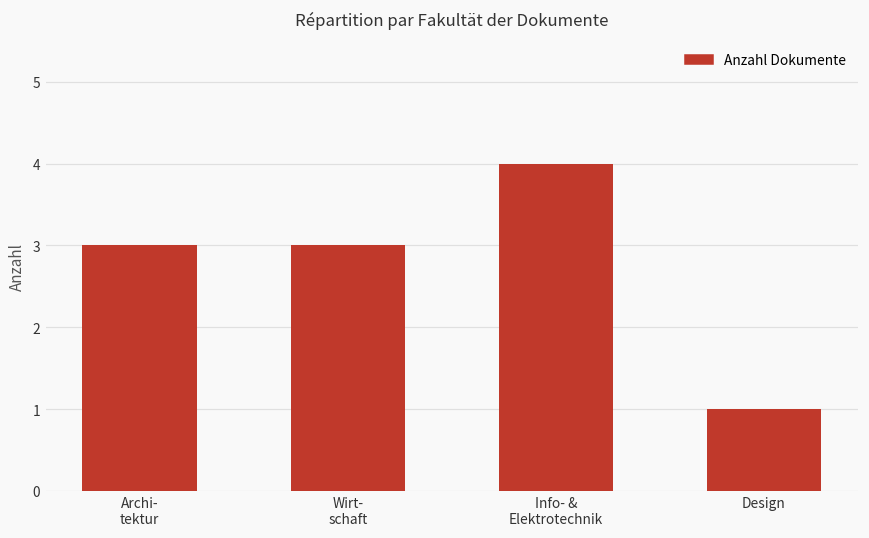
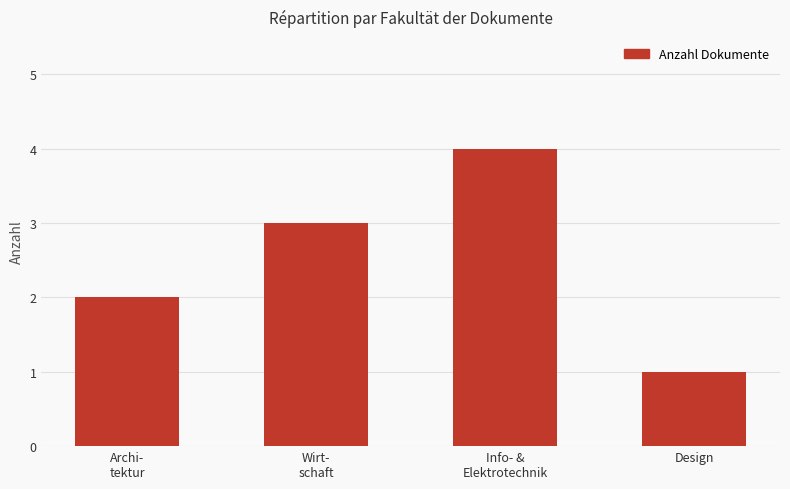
Archi- tektur: 3 -> 2
